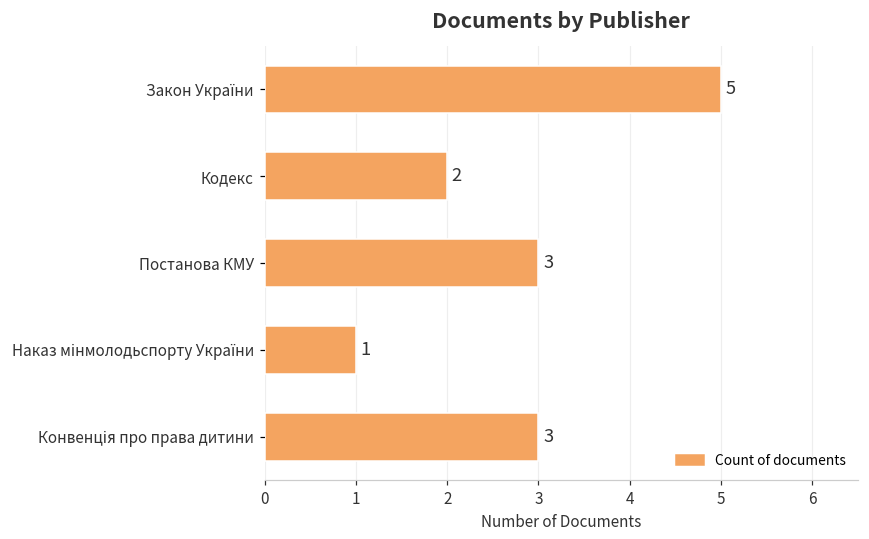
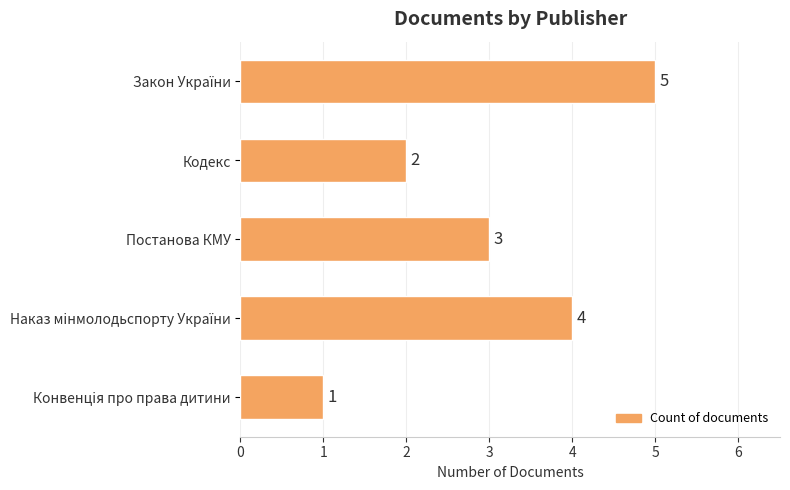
Наказ мінмолодьспорту України: 1 -> 4
Конвенція про права дитини: 3 -> 1
